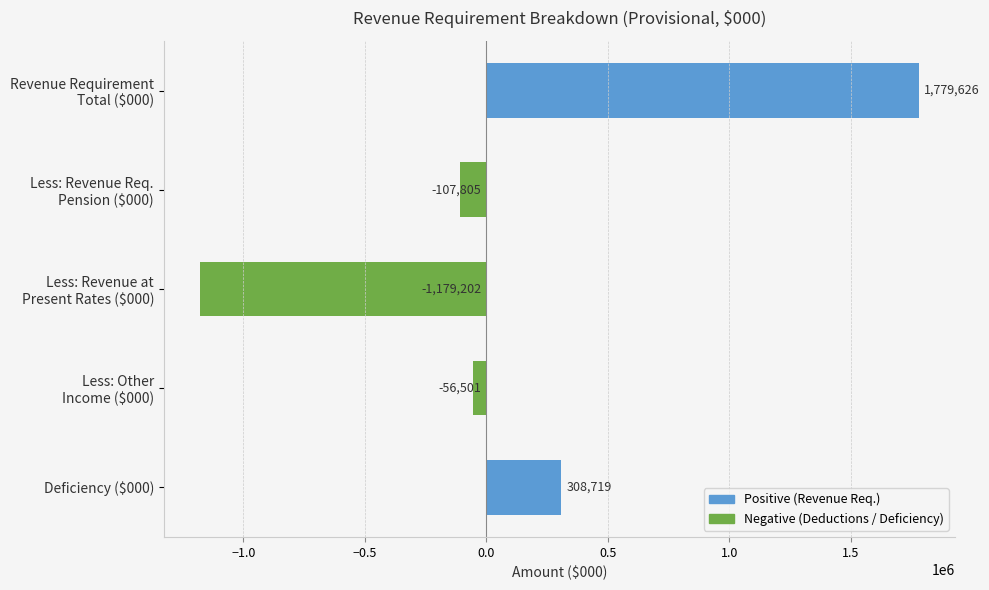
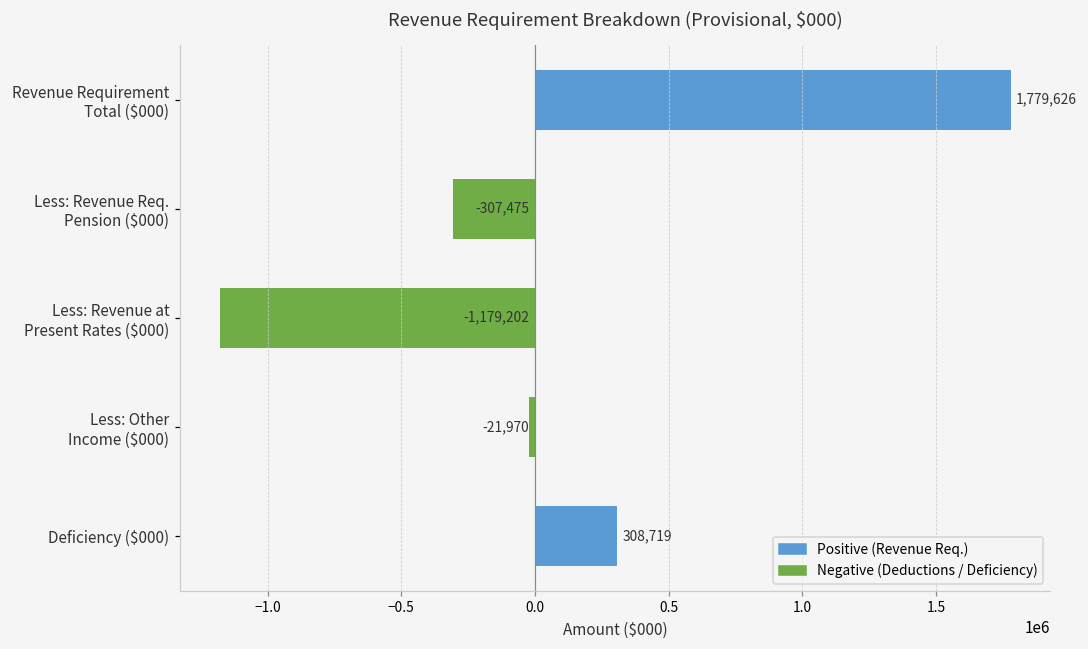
Less: Revenue Req. Pension ($000): -107,805 -> -307,475
Less: Other Income ($000): -56,501 -> -21,970
